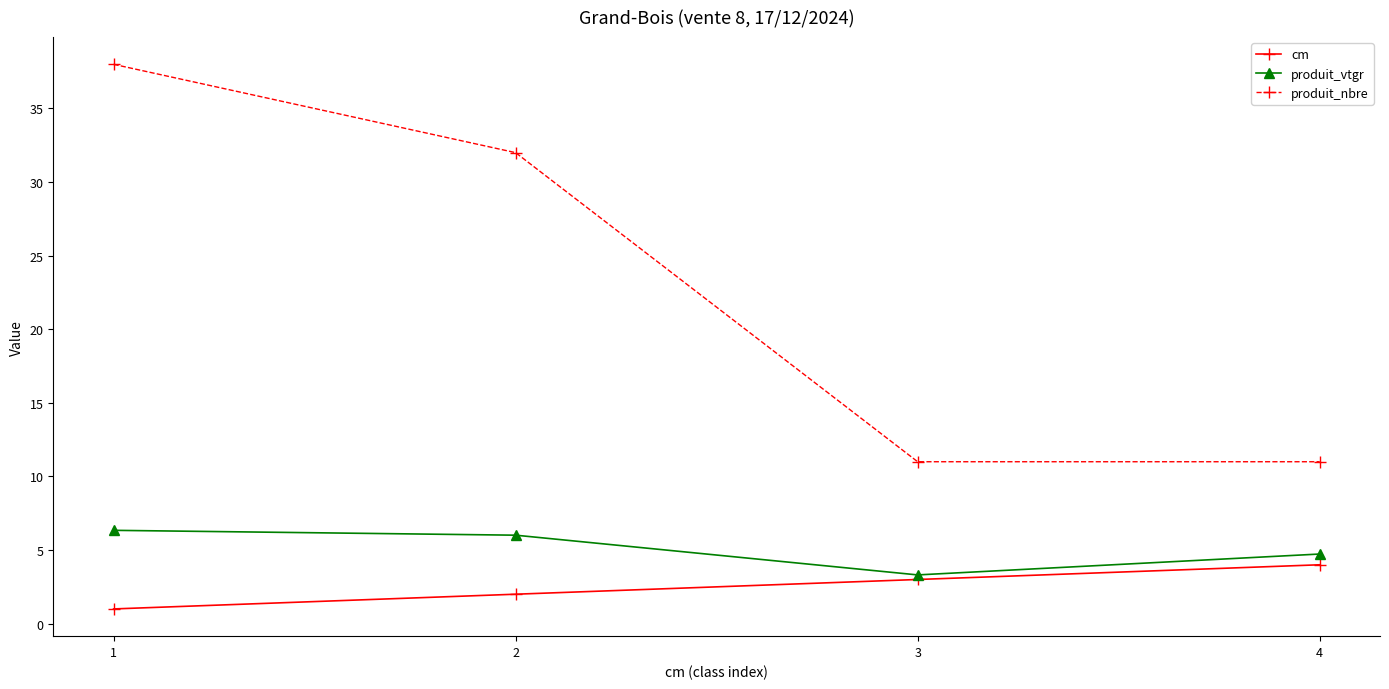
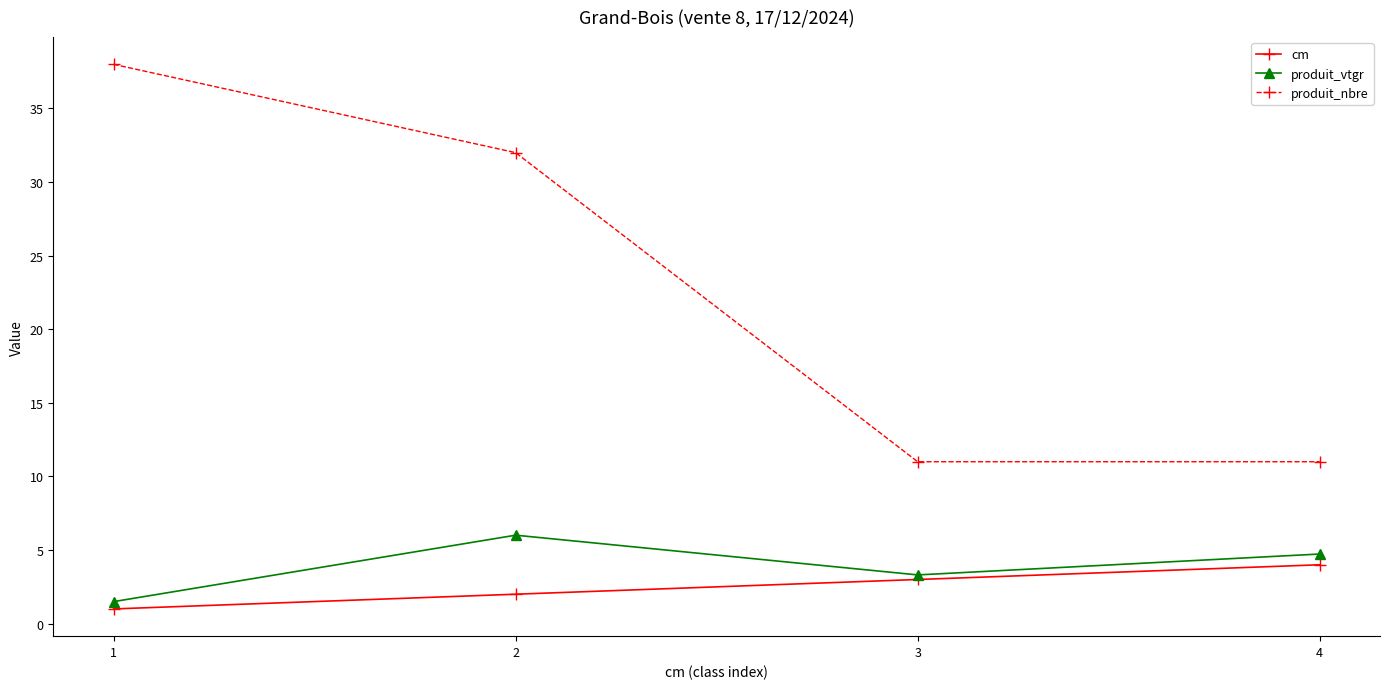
produit_vtgr, 1: 6.3 -> 1.5
